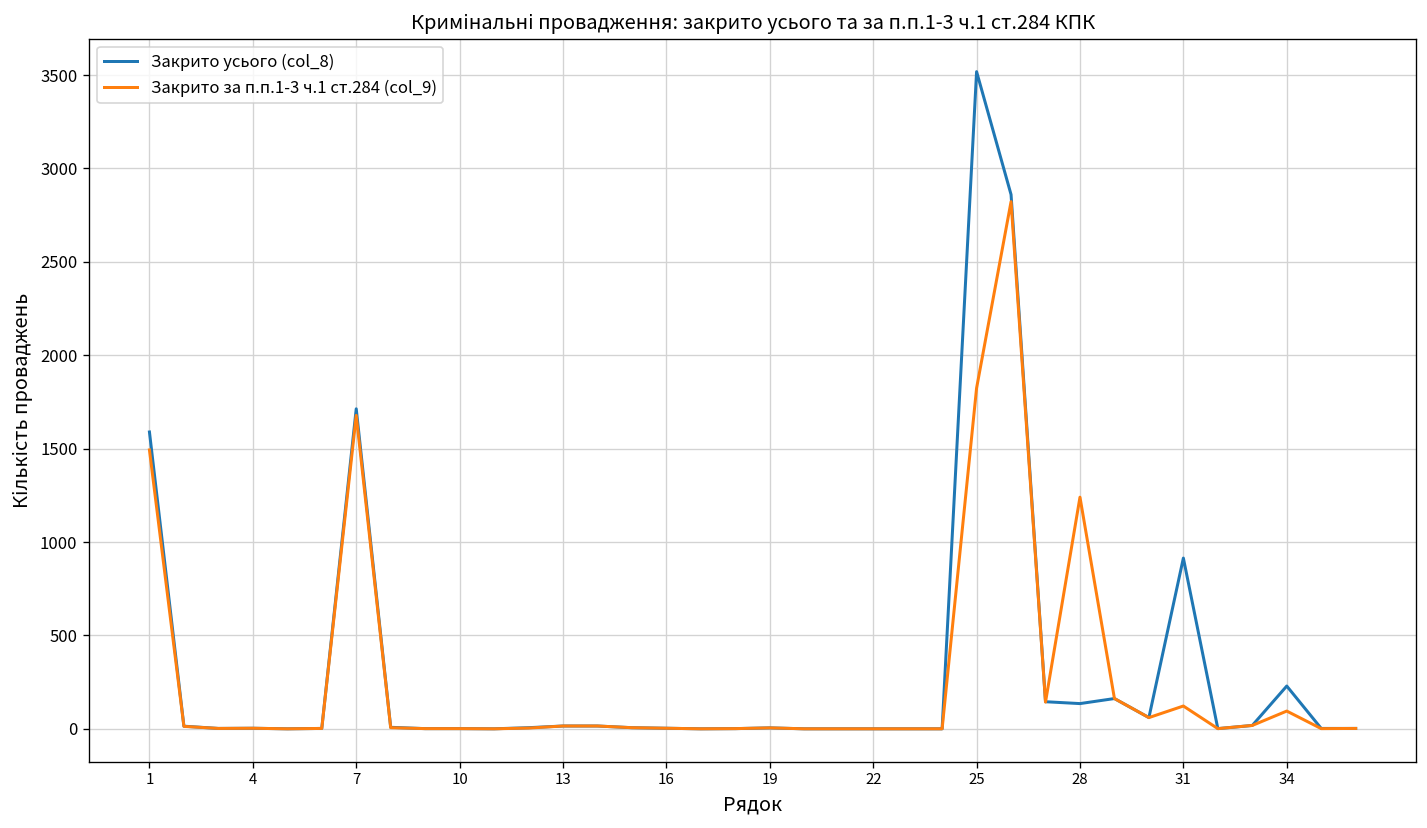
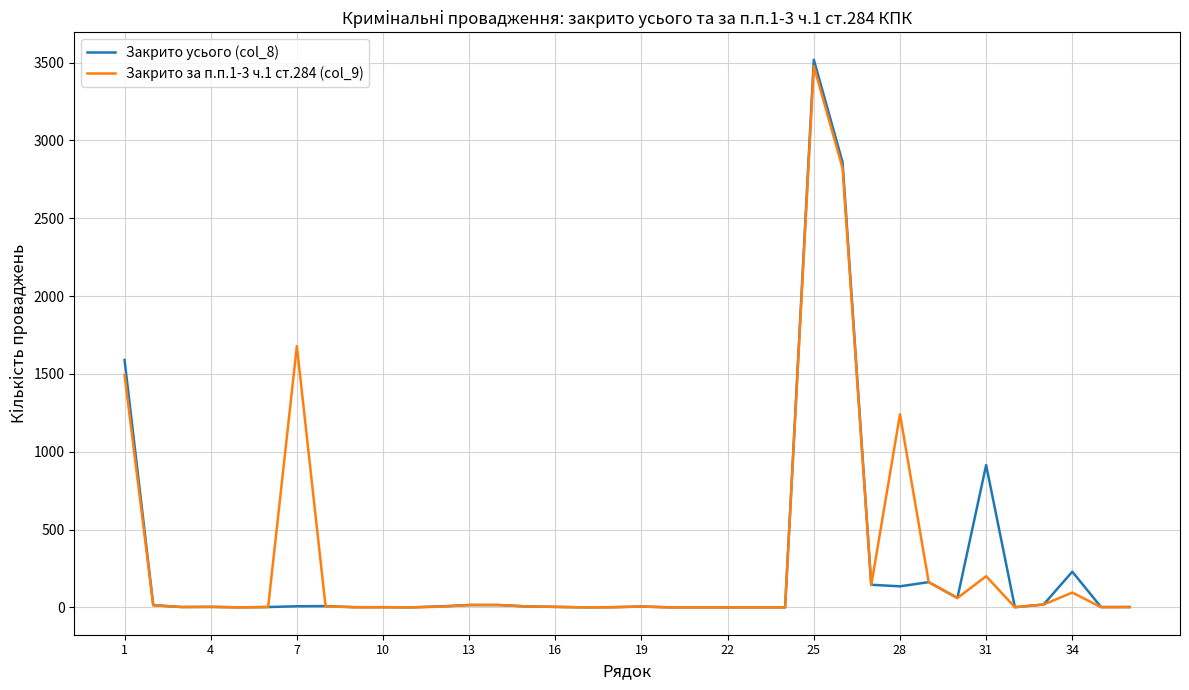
Закрито усього (col_8), 7: 1710 -> 10
Закрито за п.п.1-3 ч.1 ст.284 (col_9), 25: 1820 -> 3480
Закрито за п.п.1-3 ч.1 ст.284 (col_9), 31: 120 -> 200
